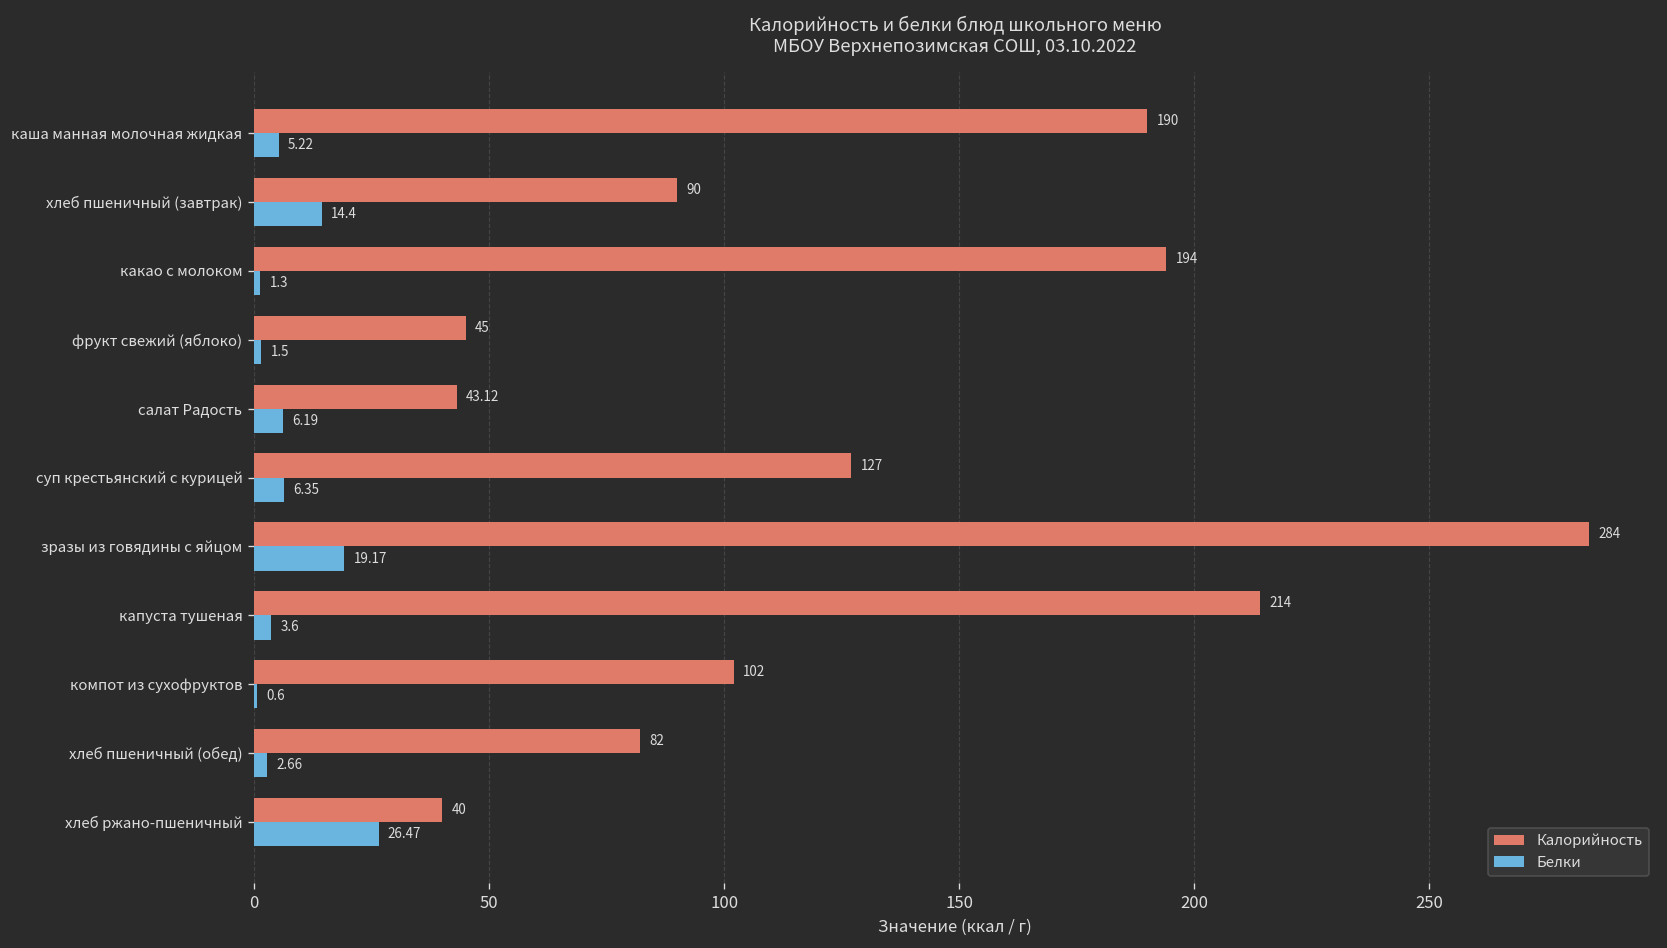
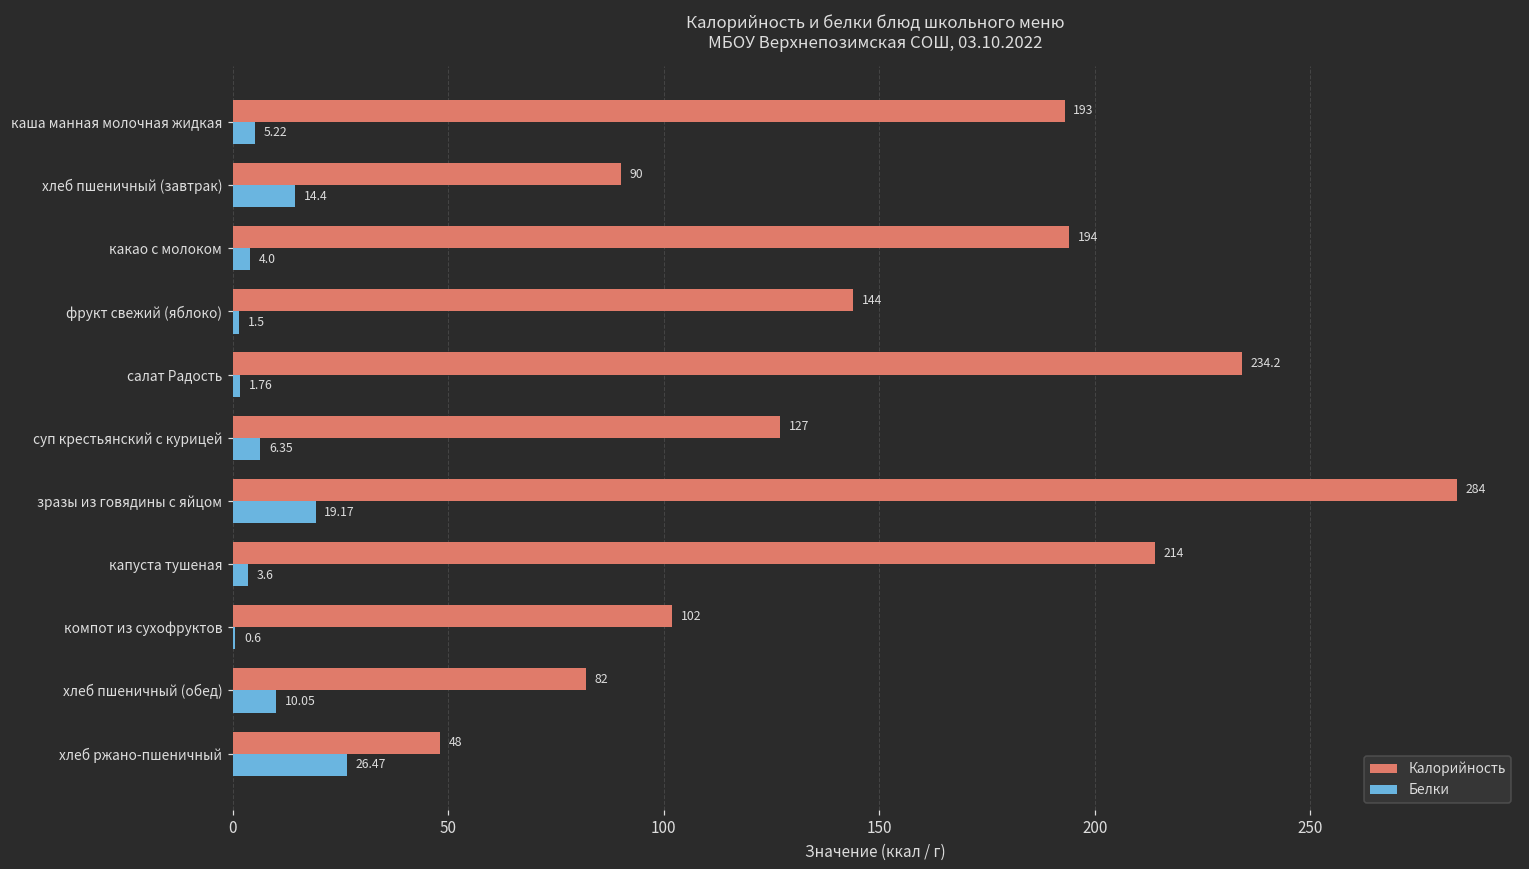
Калорийность, каша манная молочная жидкая: 190 -> 193
Белки, какао с молоком: 1.3 -> 4.0
Калорийность, фрукт свежий (яблоко): 45 -> 144
Калорийность, салат Радость: 43.12 -> 234.2
Белки, салат Радость: 6.19 -> 1.76
Белки, хлеб пшеничный (обед): 2.66 -> 10.05
Калорийность, хлеб ржано-пшеничный: 40 -> 48
